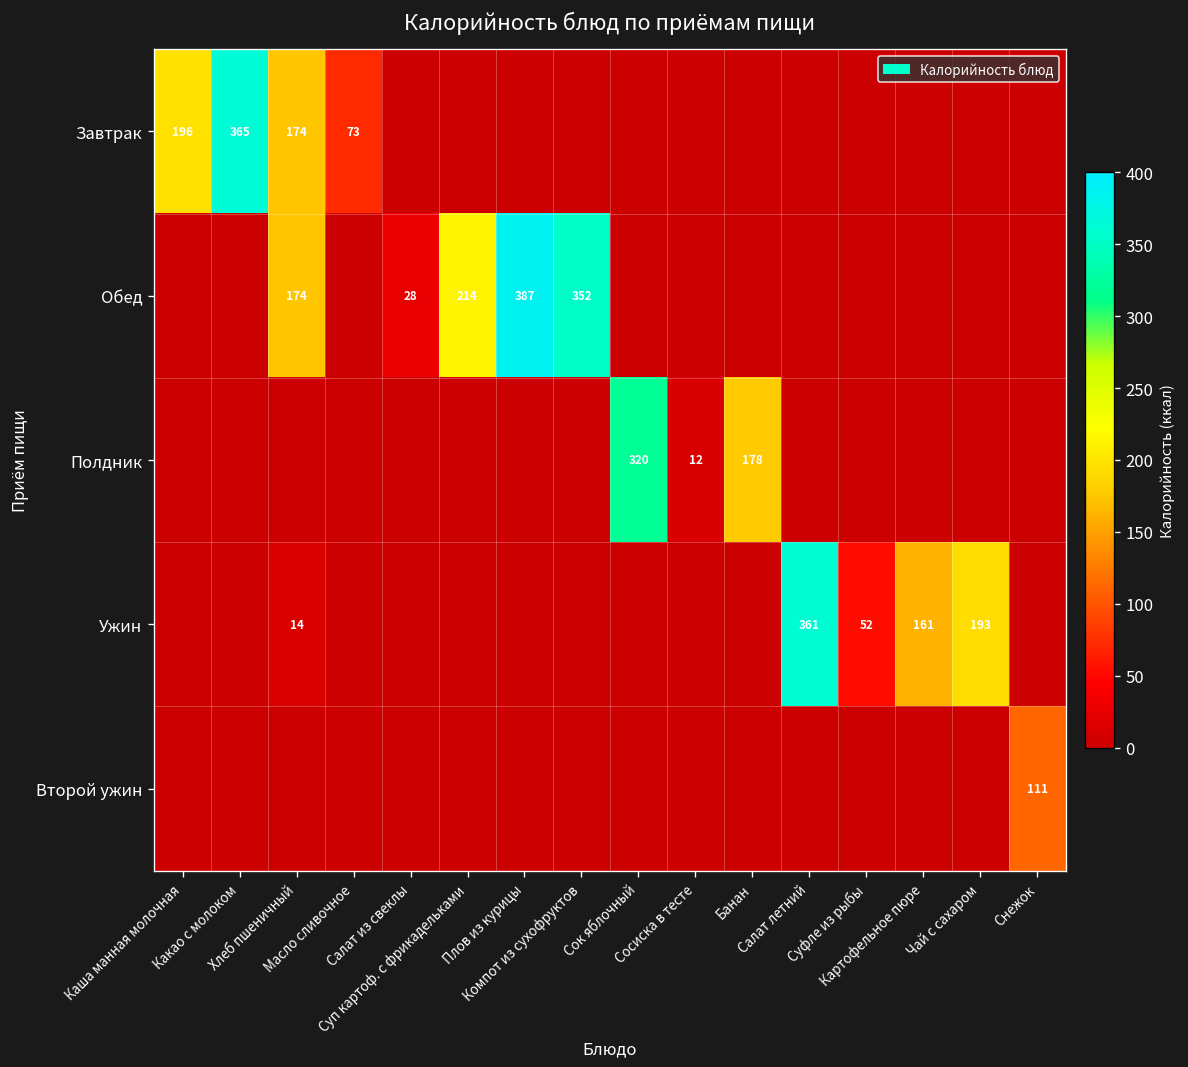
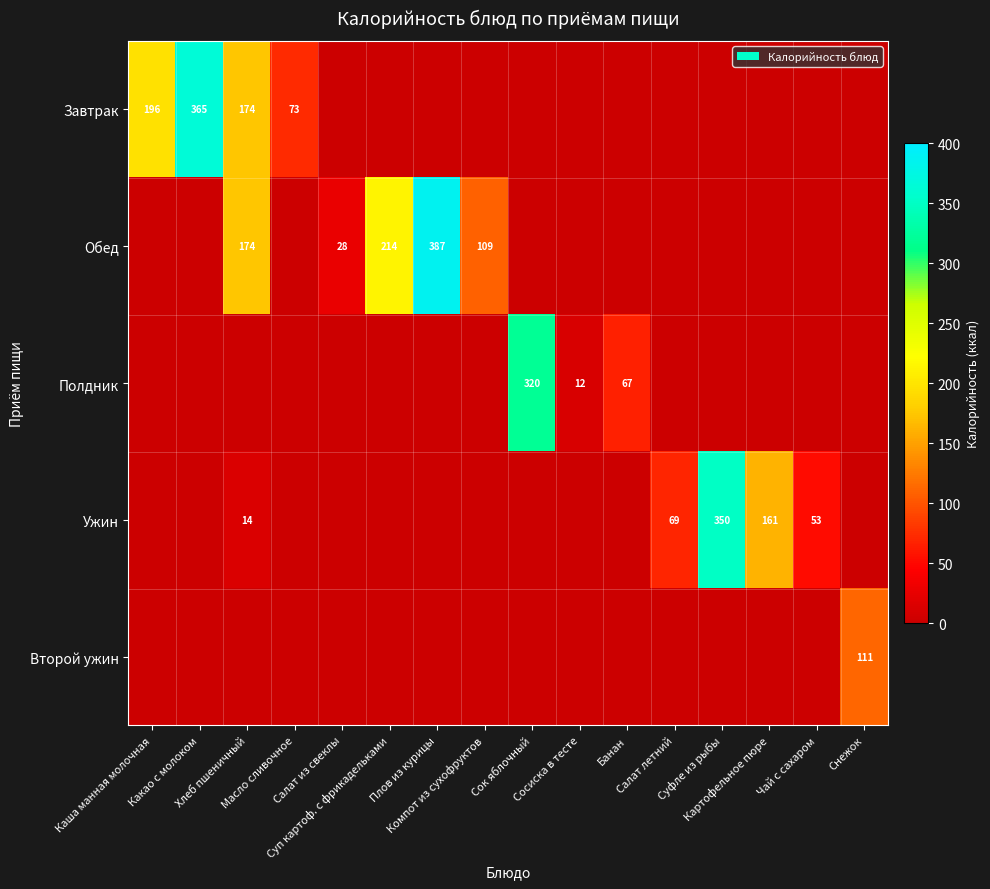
Обед, Компот из сухофруктов: 352 -> 109
Полдник, Банан: 178 -> 67
Ужин, Салат летний: 361 -> 69
Ужин, Суфле из рыбы: 52 -> 350
Ужин, Чай с сахаром: 193 -> 53
